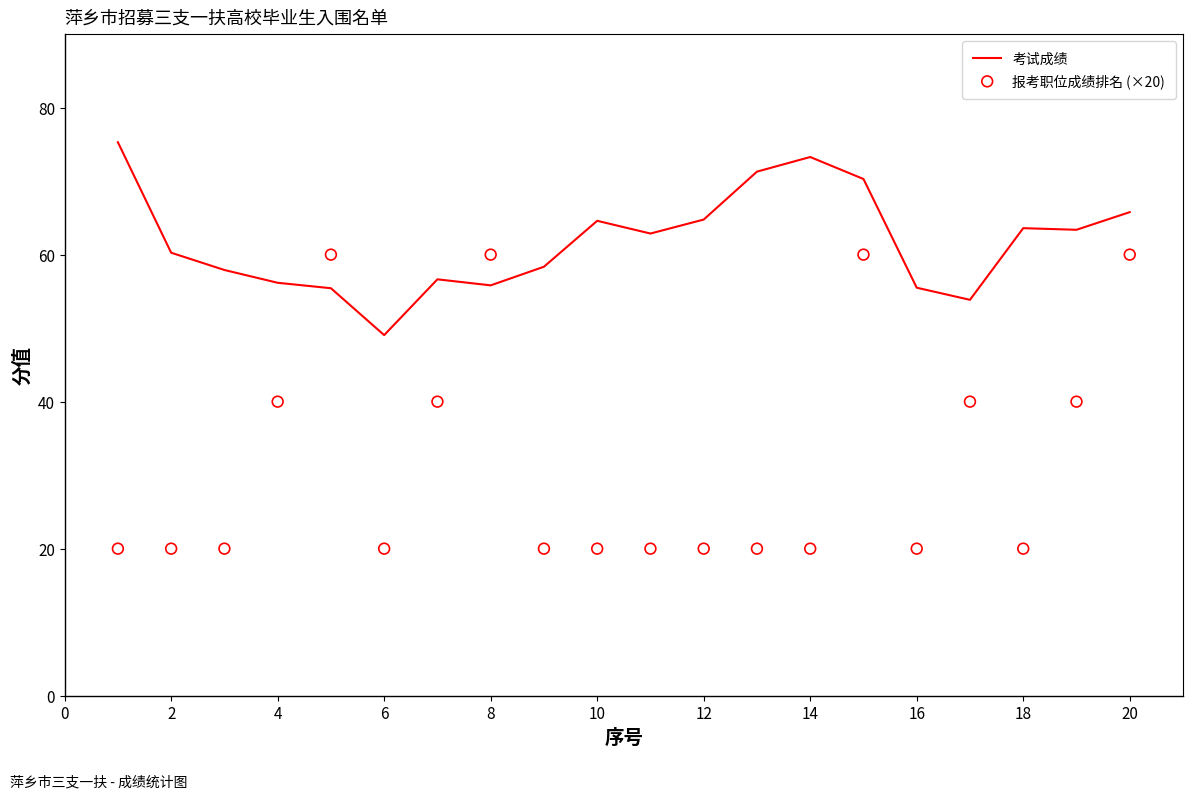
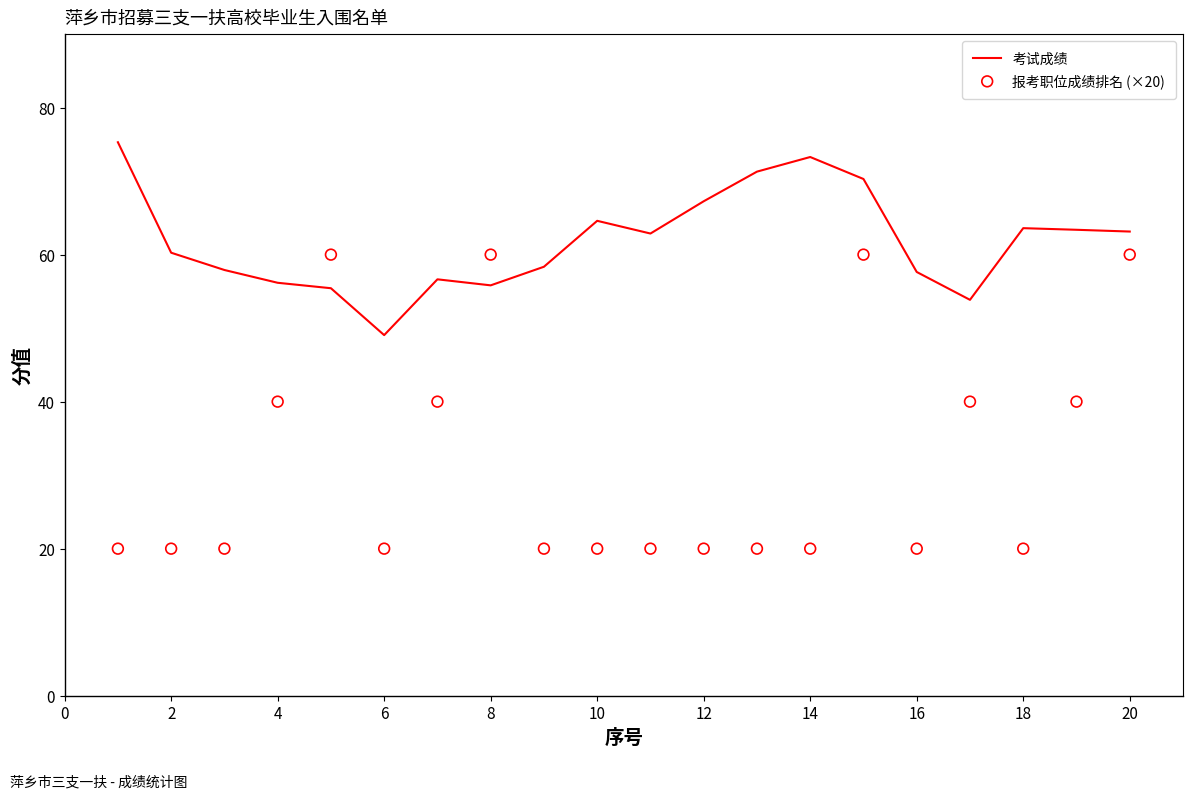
考试成绩, 12: 65 -> 67
考试成绩, 16: 56 -> 58
考试成绩, 20: 66 -> 63
